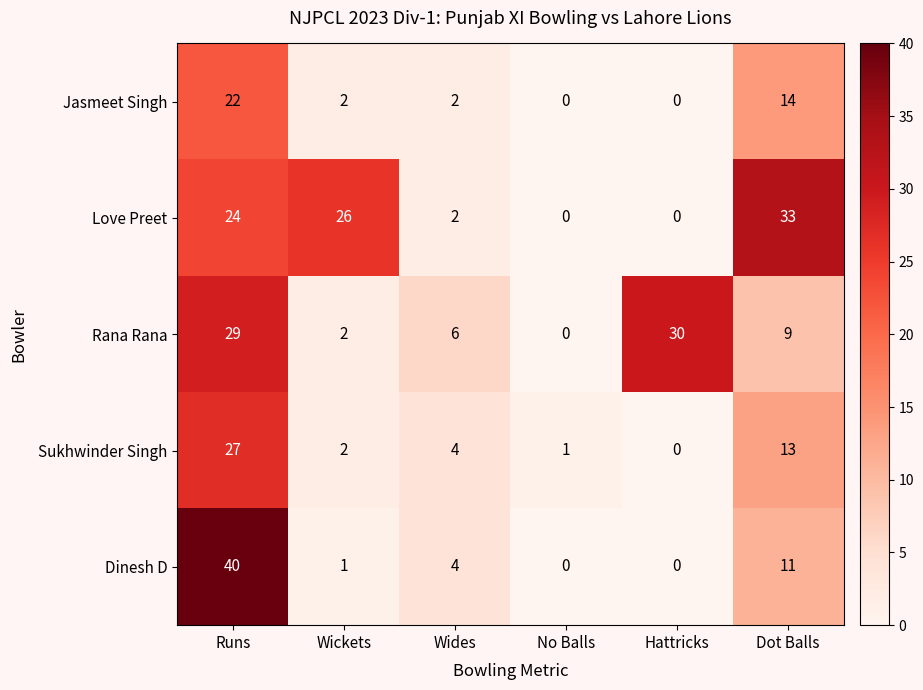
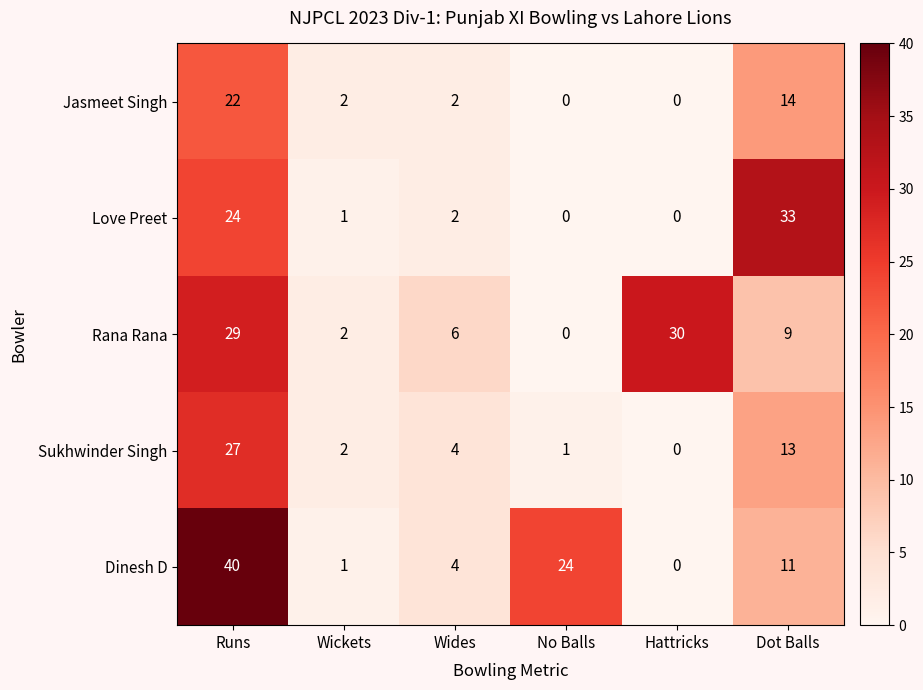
Love Preet, Wickets: 26 -> 1
Dinesh D, No Balls: 0 -> 24
